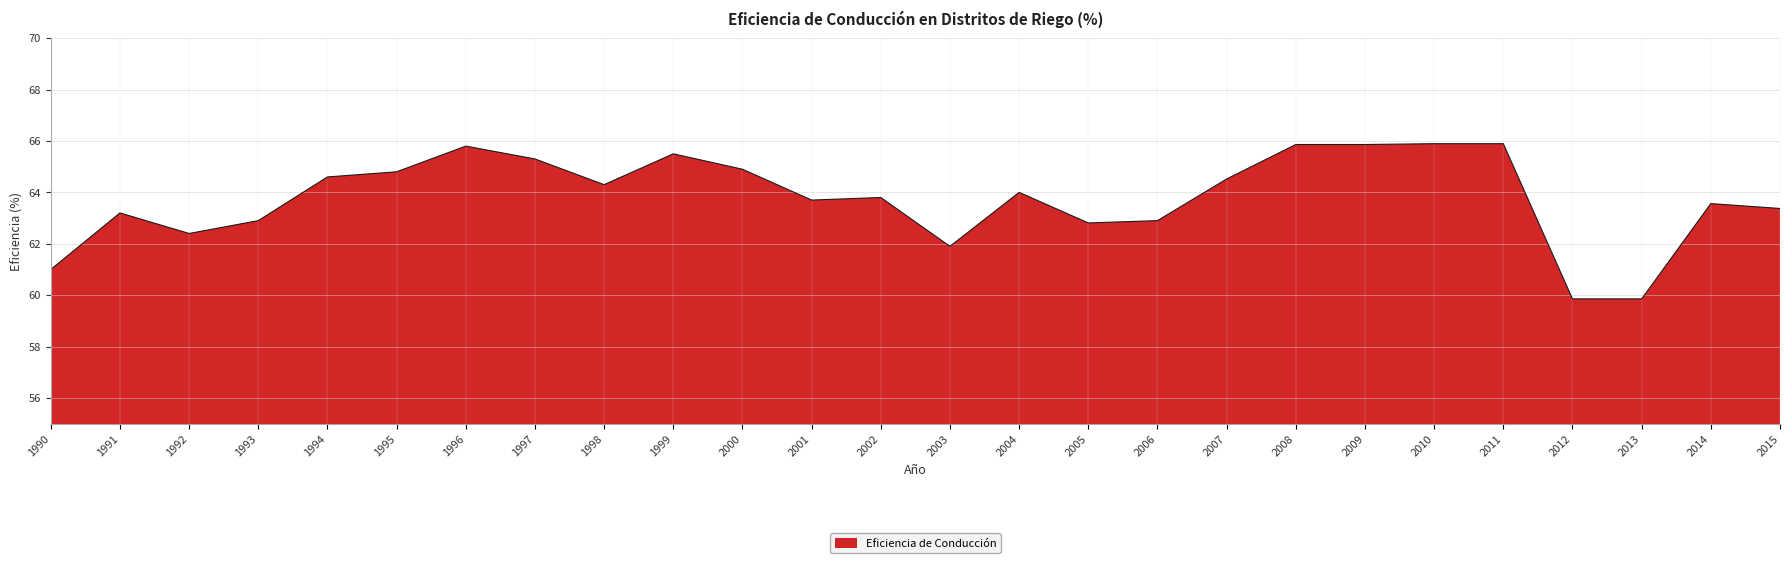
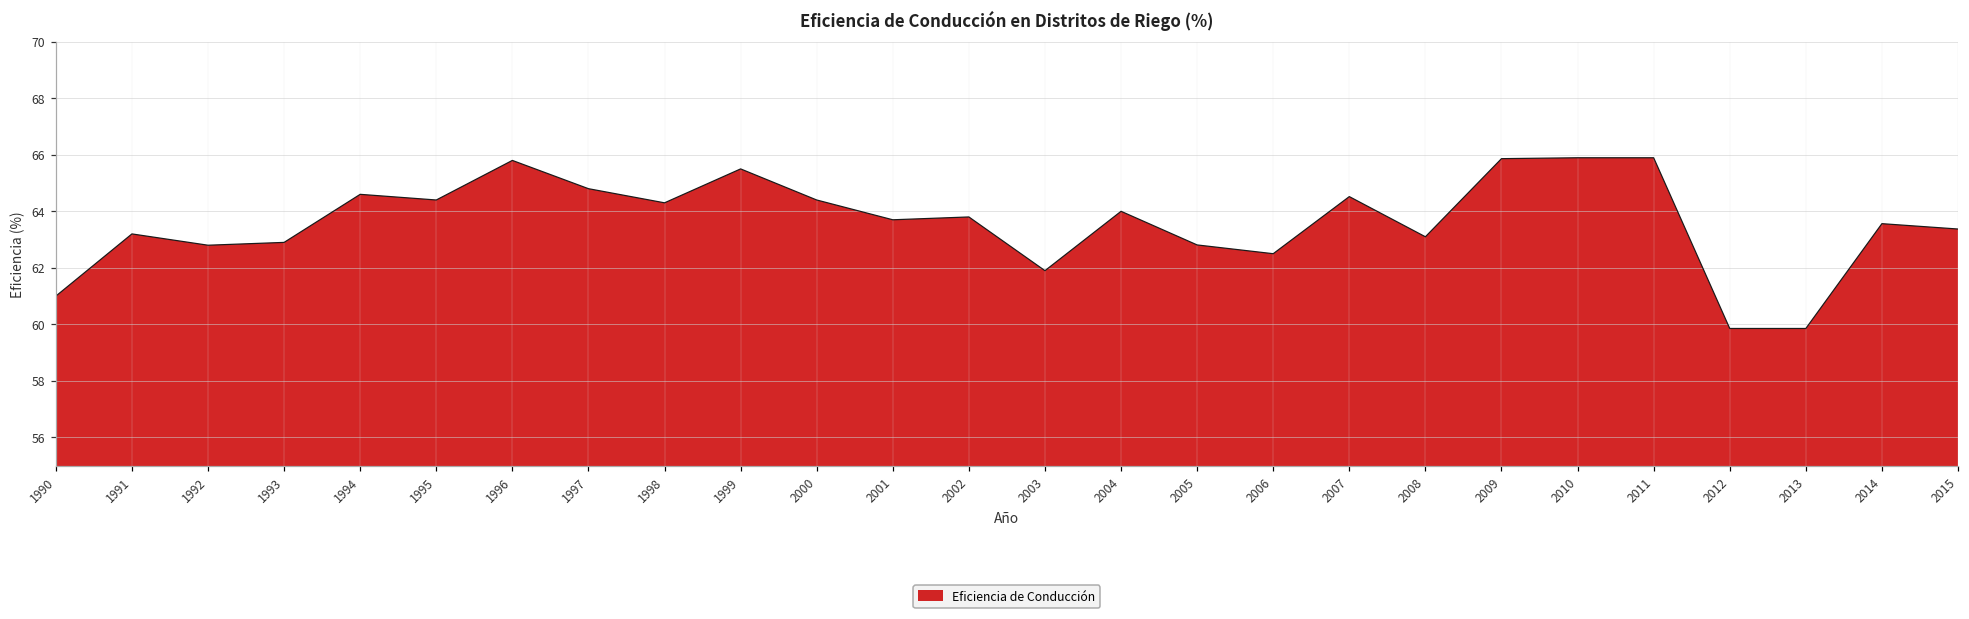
1992: 62.4 -> 62.8
1995: 64.8 -> 64.4
1997: 65.3 -> 64.8
2000: 64.9 -> 64.4
2006: 62.9 -> 62.5
2008: 65.9 -> 63.1
